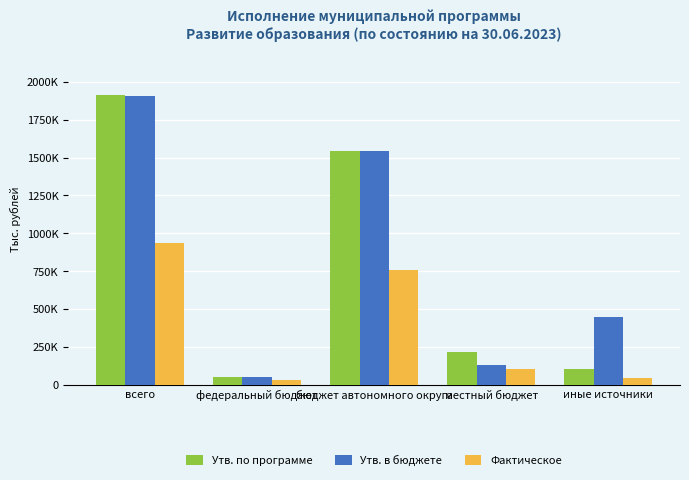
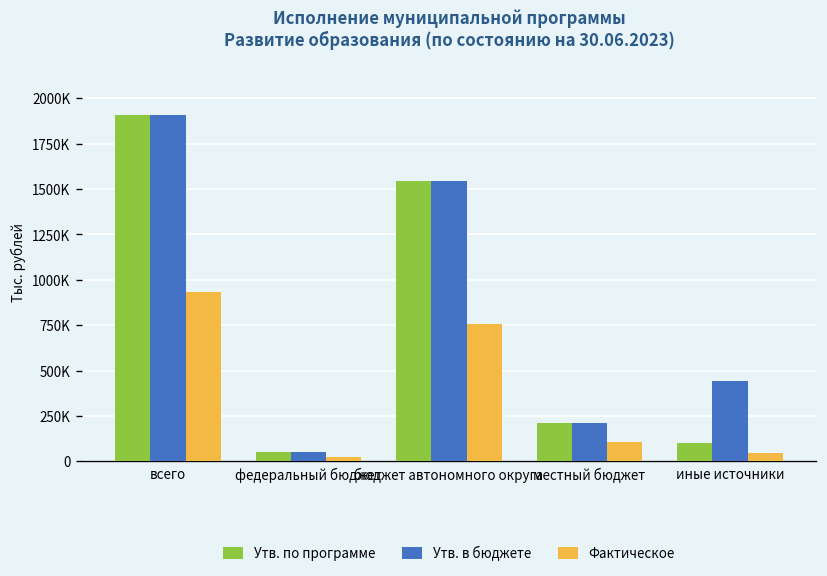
Утв. в бюджете, местный бюджет: 130000 -> 210000
